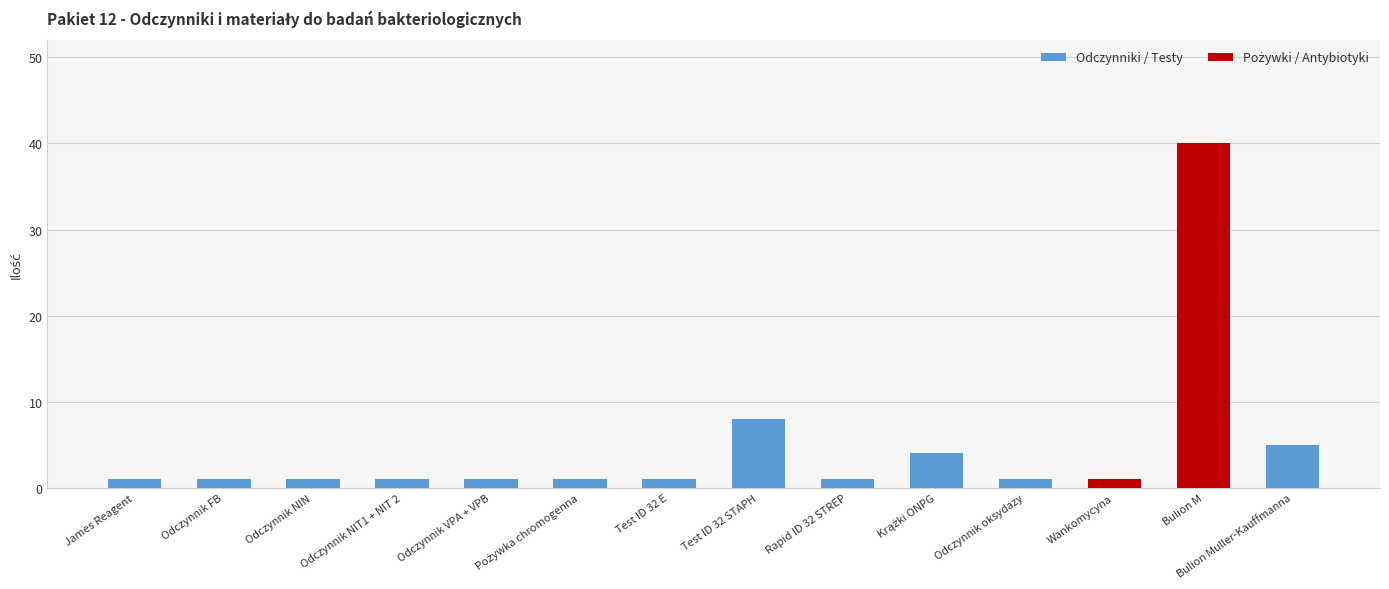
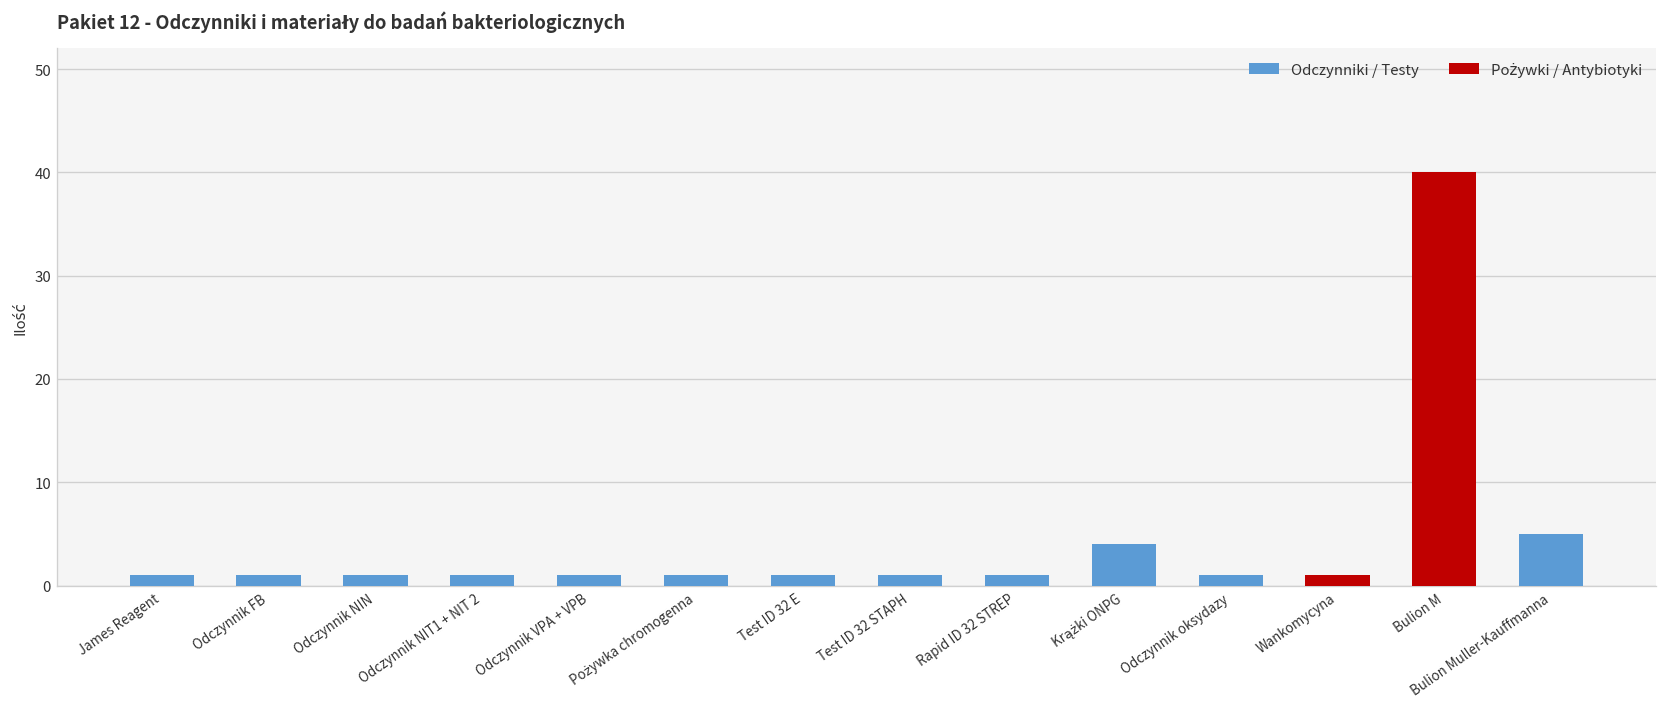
Odczynniki / Testy, Test ID 32 STAPH: 8 -> 1
